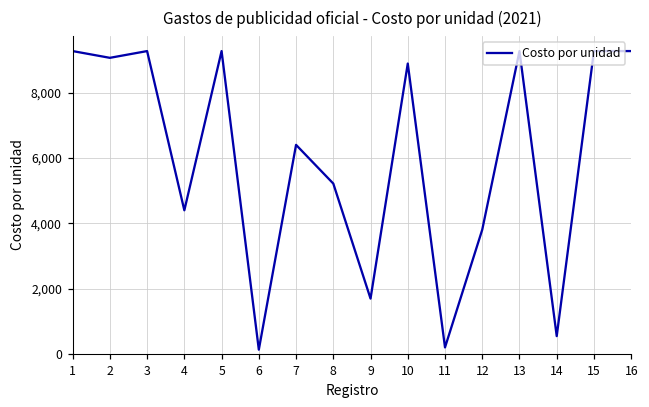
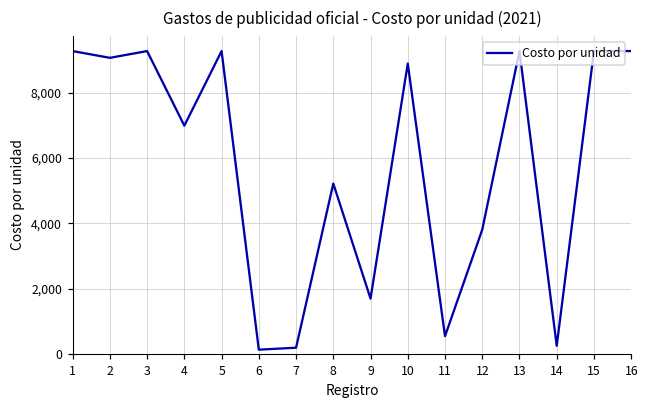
4: 4,400 -> 7,000
7: 6,400 -> 200
11: 200 -> 500
14: 500 -> 200
